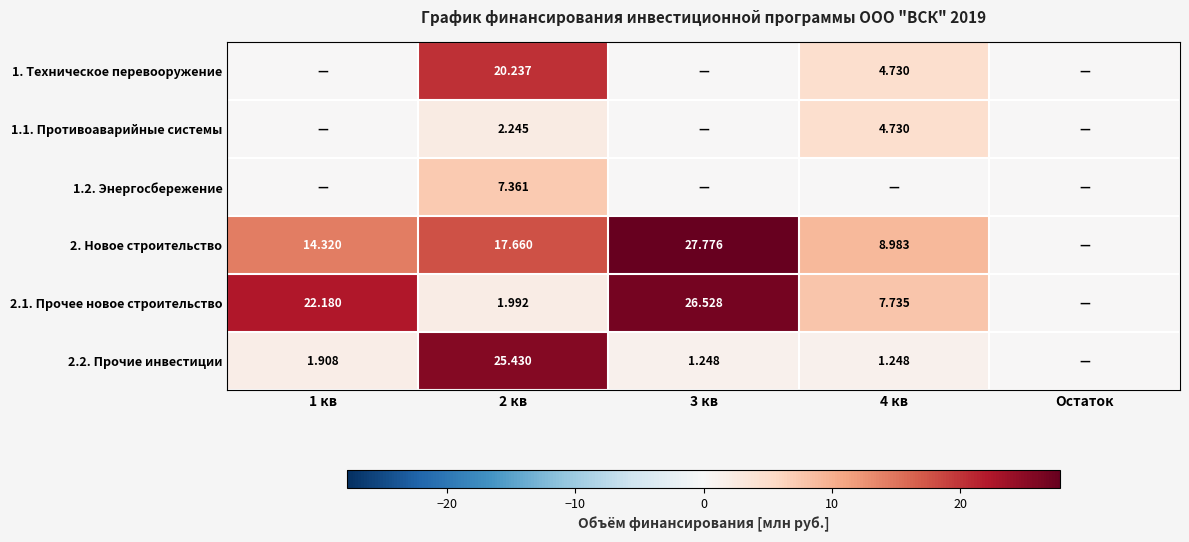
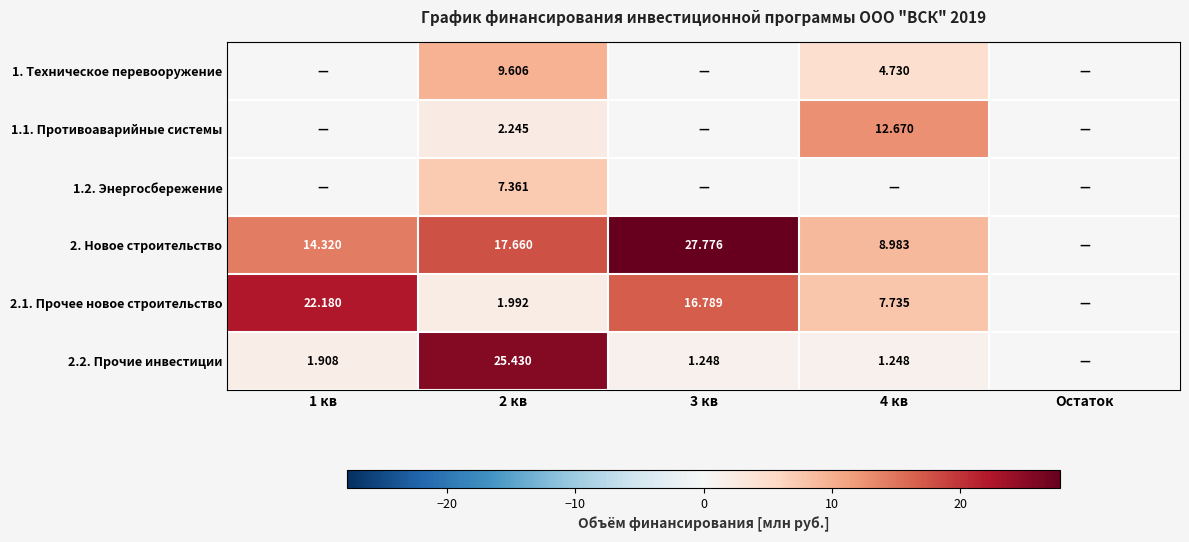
1. Техническое перевооружение, 2 кв: 20.237 -> 9.606
1.1. Противоаварийные системы, 4 кв: 4.730 -> 12.670
2.1. Прочее новое строительство, 3 кв: 26.528 -> 16.789
